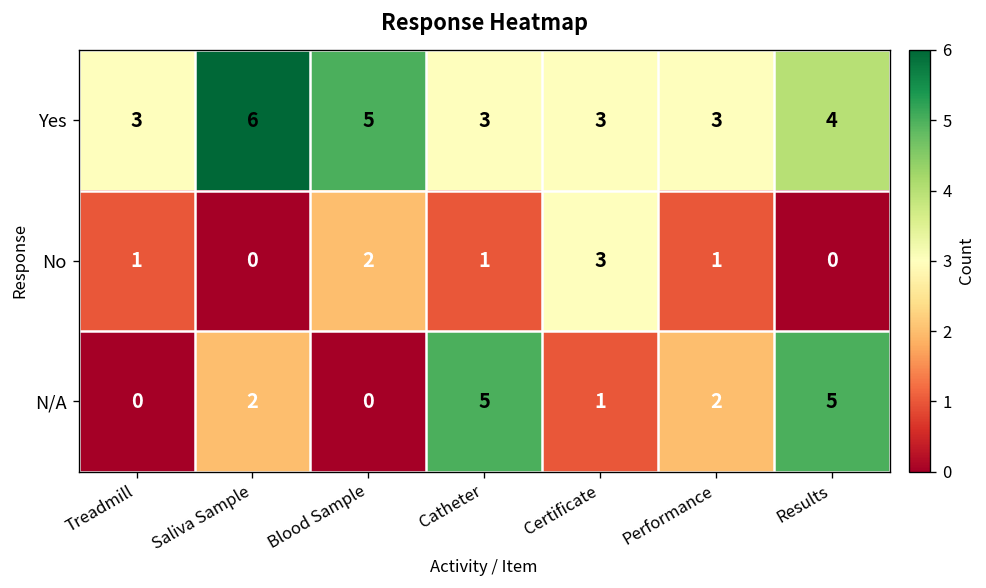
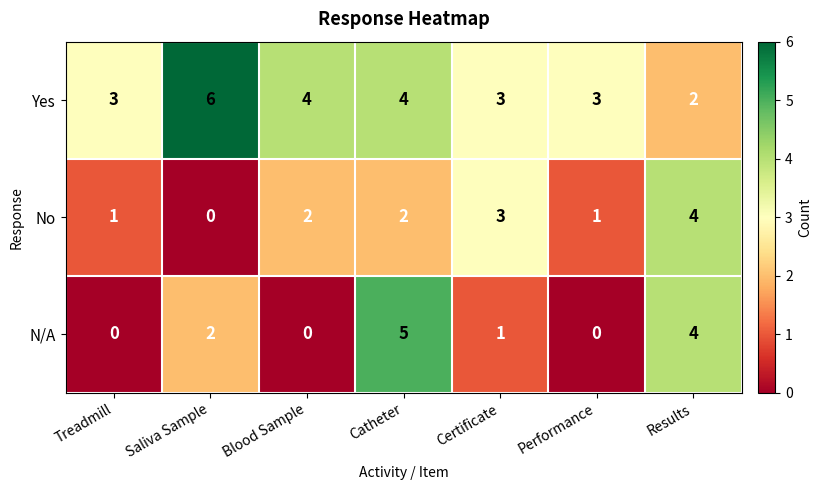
Yes, Blood Sample: 5 -> 4
Yes, Catheter: 3 -> 4
Yes, Results: 4 -> 2
No, Catheter: 1 -> 2
No, Results: 0 -> 4
N/A, Performance: 2 -> 0
N/A, Results: 5 -> 4
